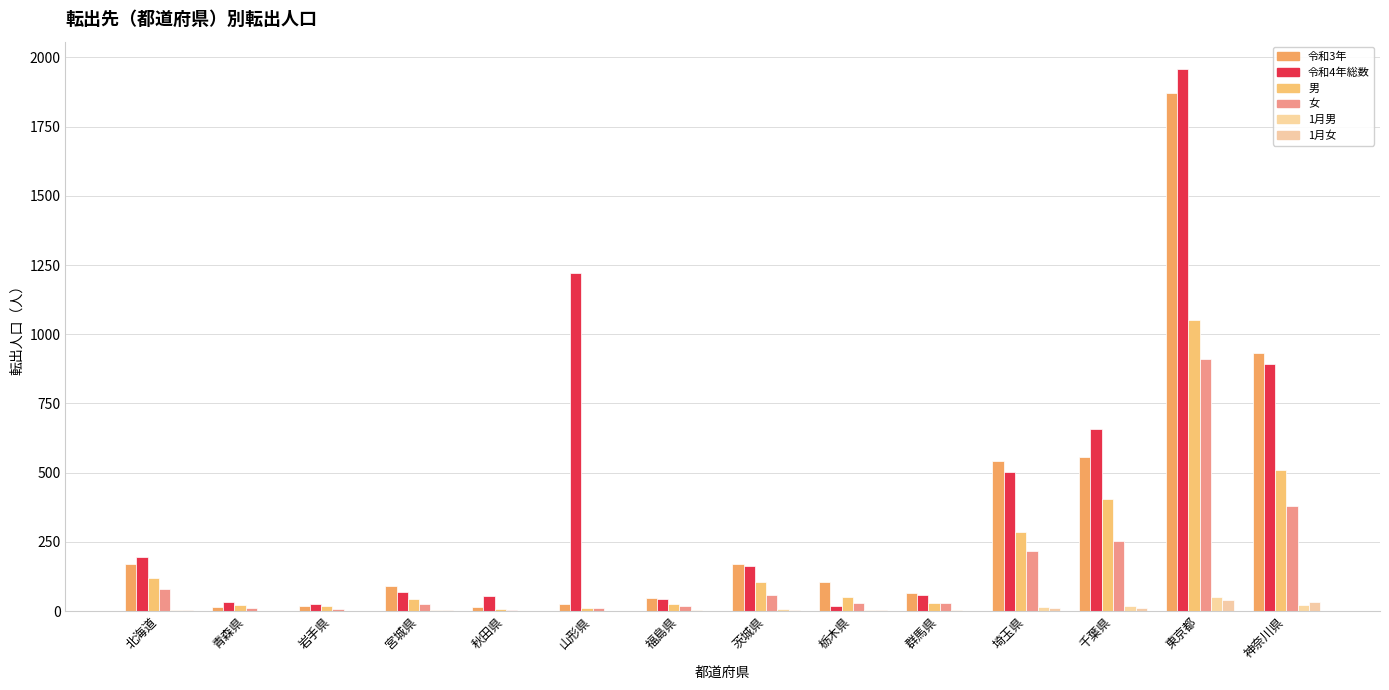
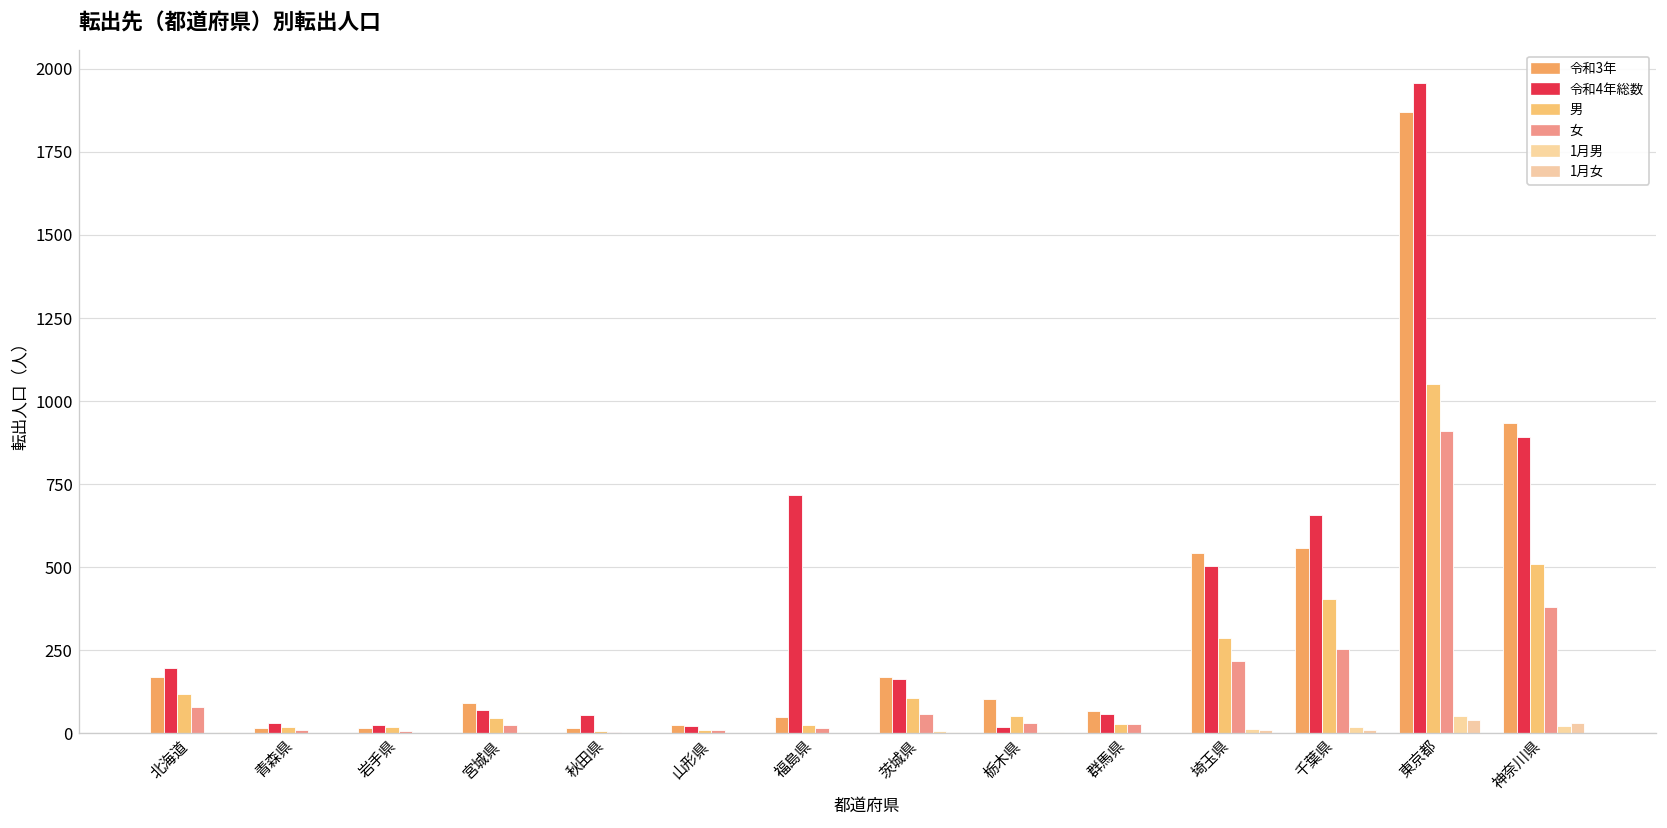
令和4年総数, 山形県: 1220 -> 20
令和4年総数, 福島県: 40 -> 720
